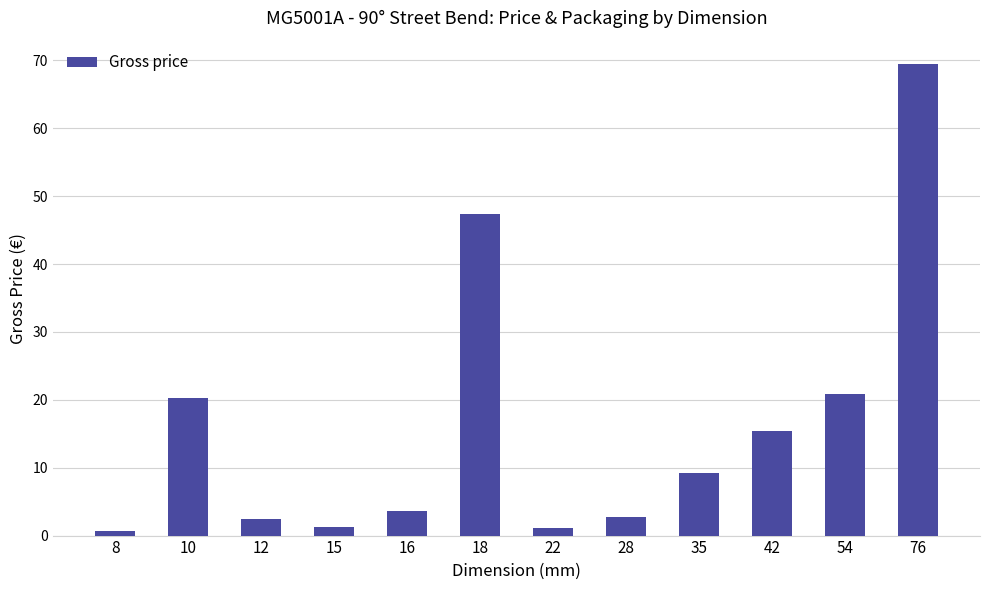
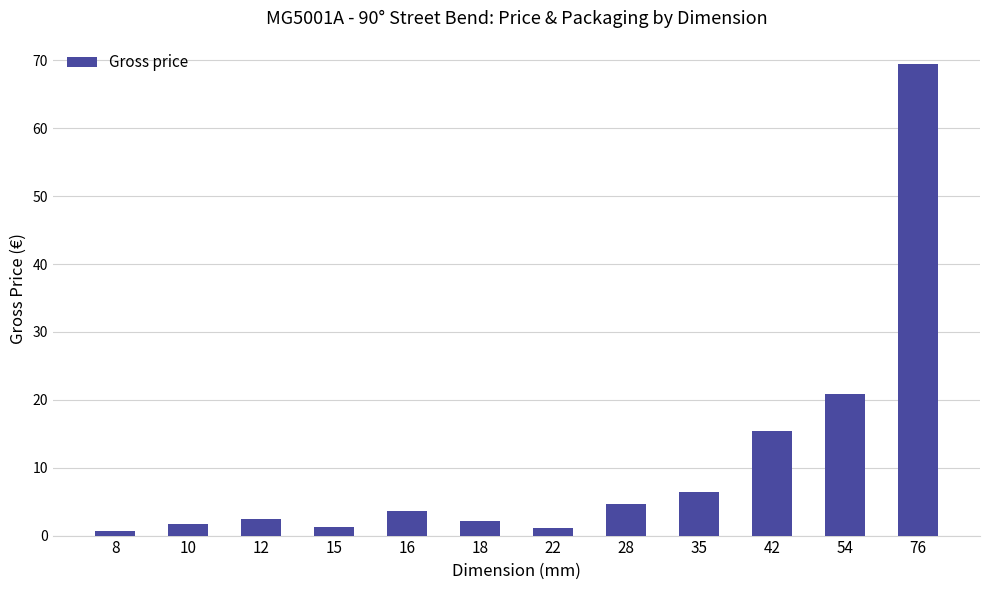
10: 20 -> 2
18: 47 -> 2
28: 3 -> 5
35: 9 -> 6
